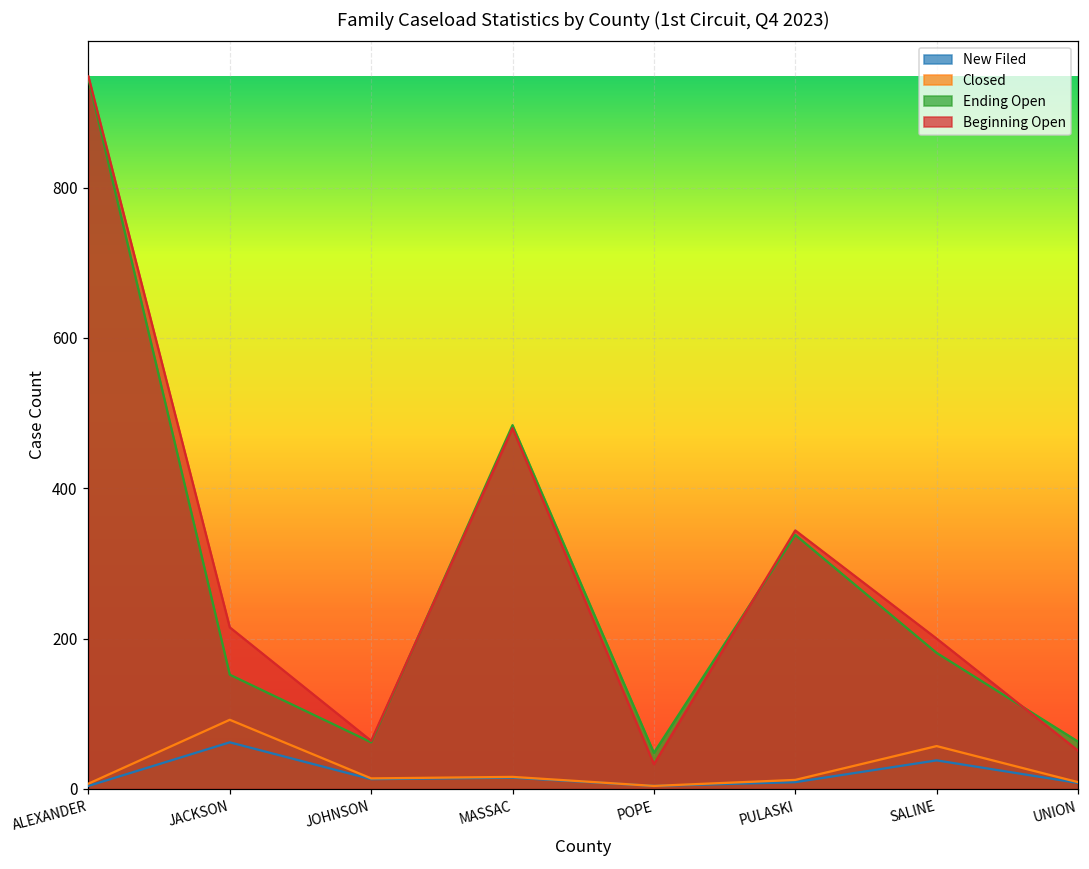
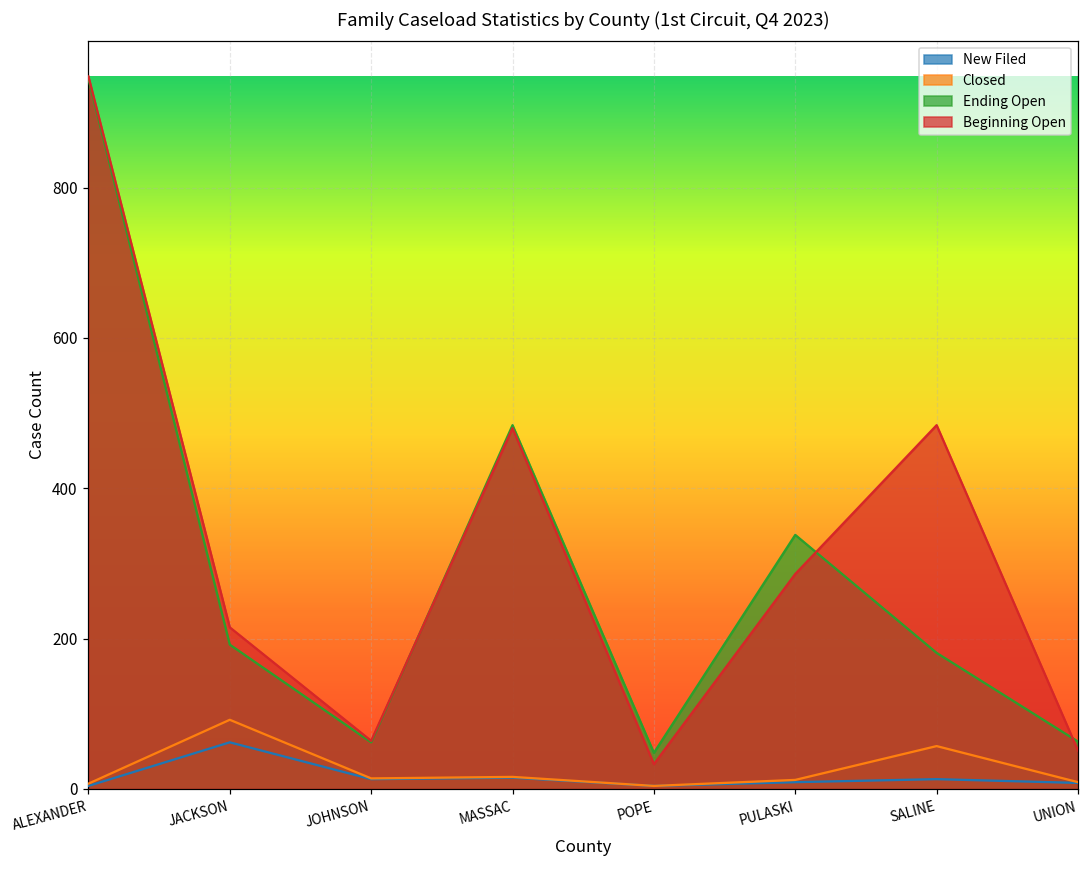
Ending Open, JACKSON: 150 -> 190
Beginning Open, PULASKI: 340 -> 290
New Filed, SALINE: 40 -> 10
Beginning Open, SALINE: 200 -> 480
